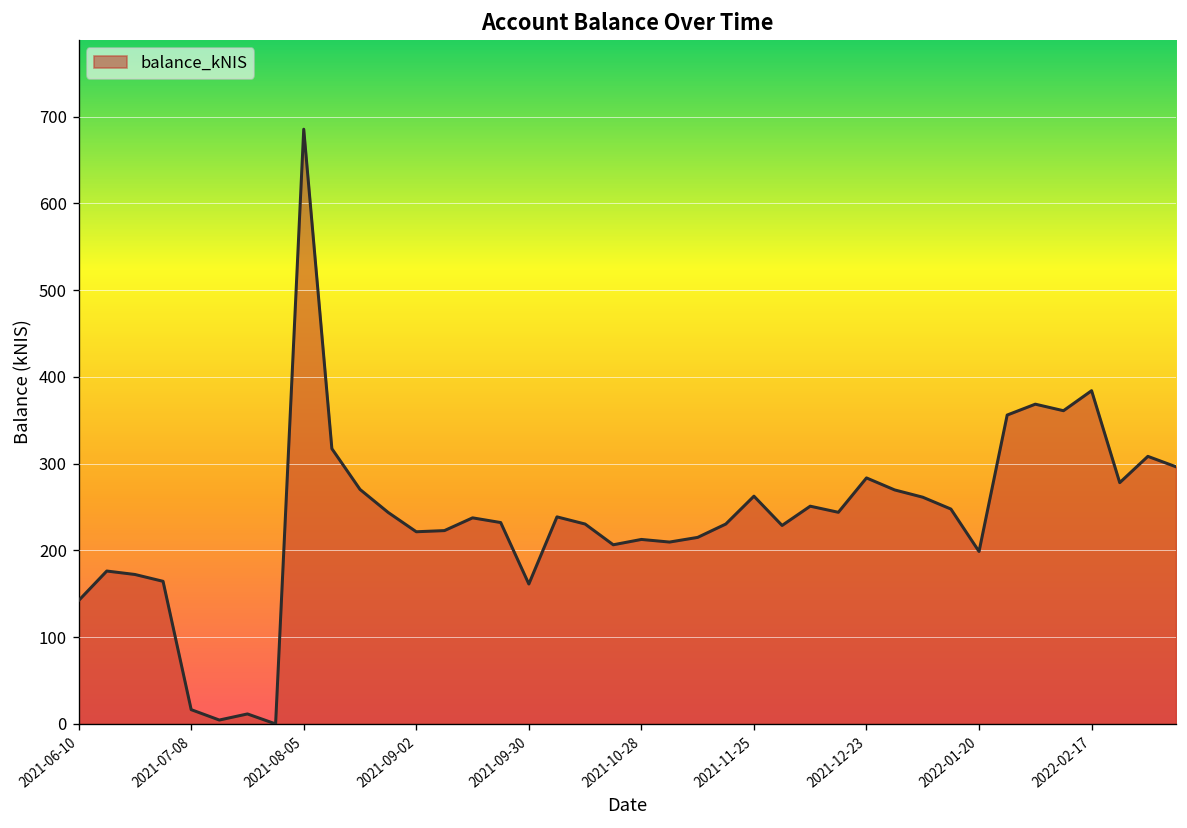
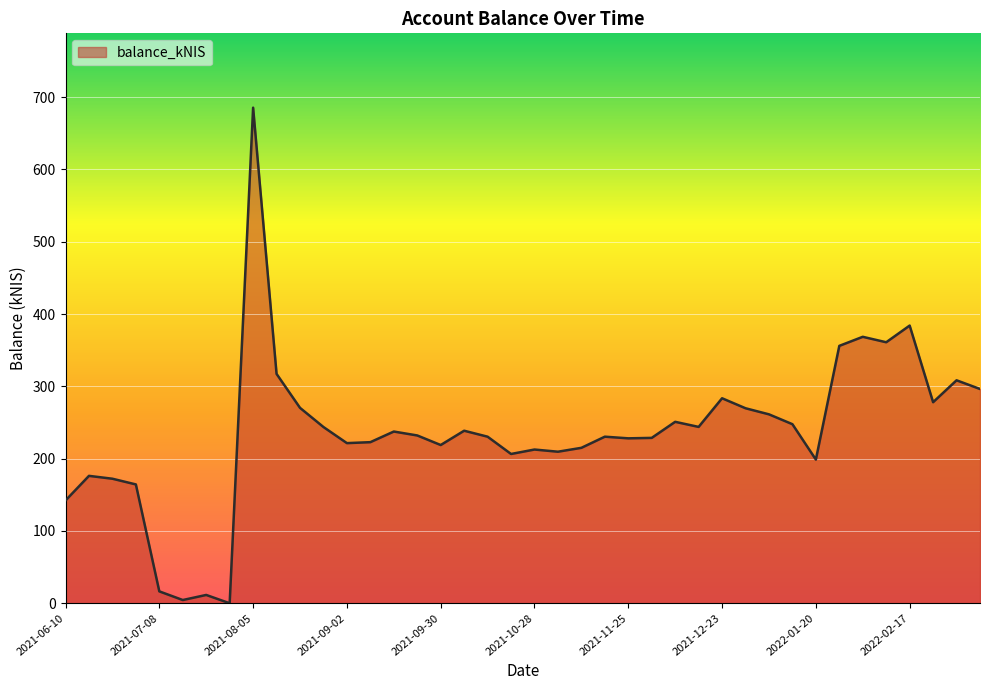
2021-09-30: 160 -> 220
2021-11-25: 260 -> 230
